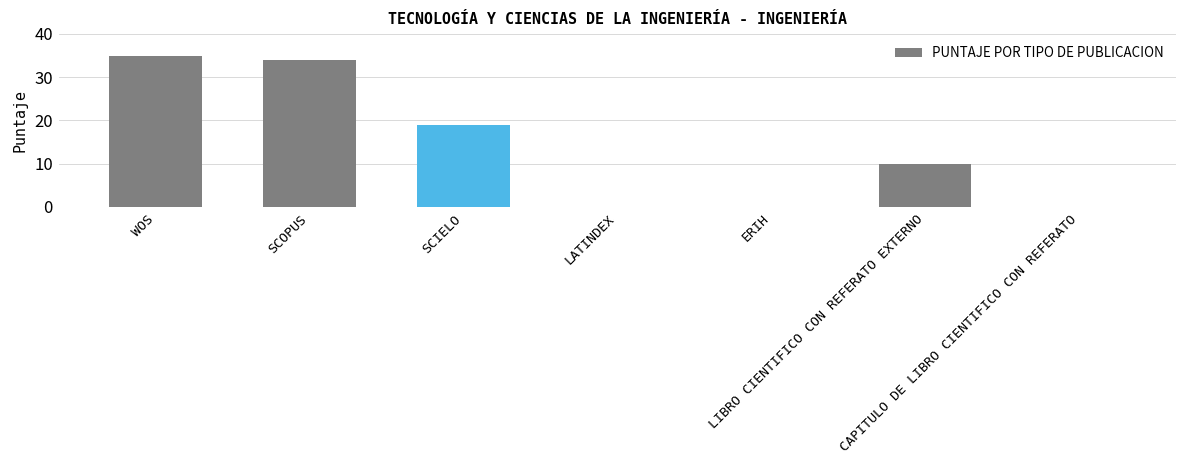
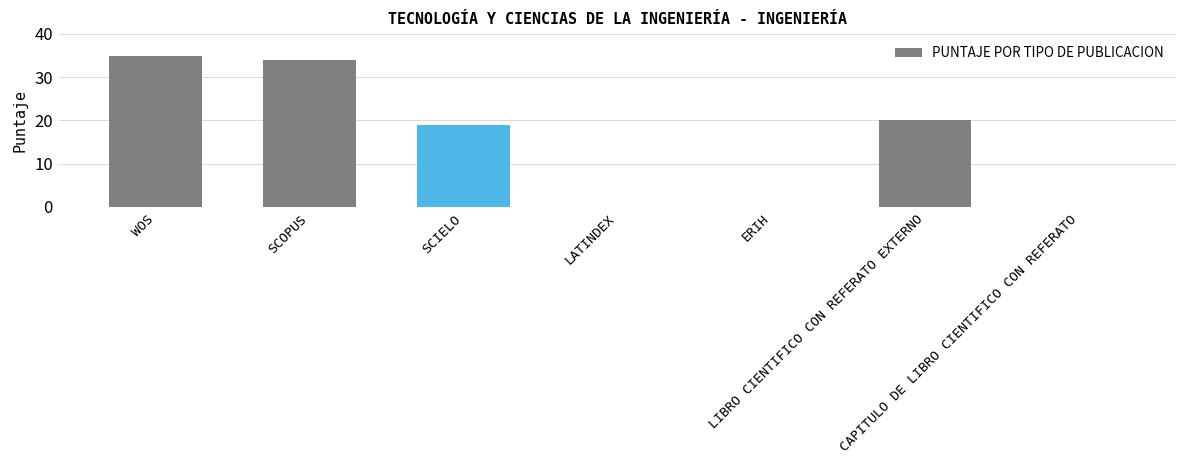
LIBRO CIENTIFICO CON REFERATO EXTERNO: 10 -> 20
